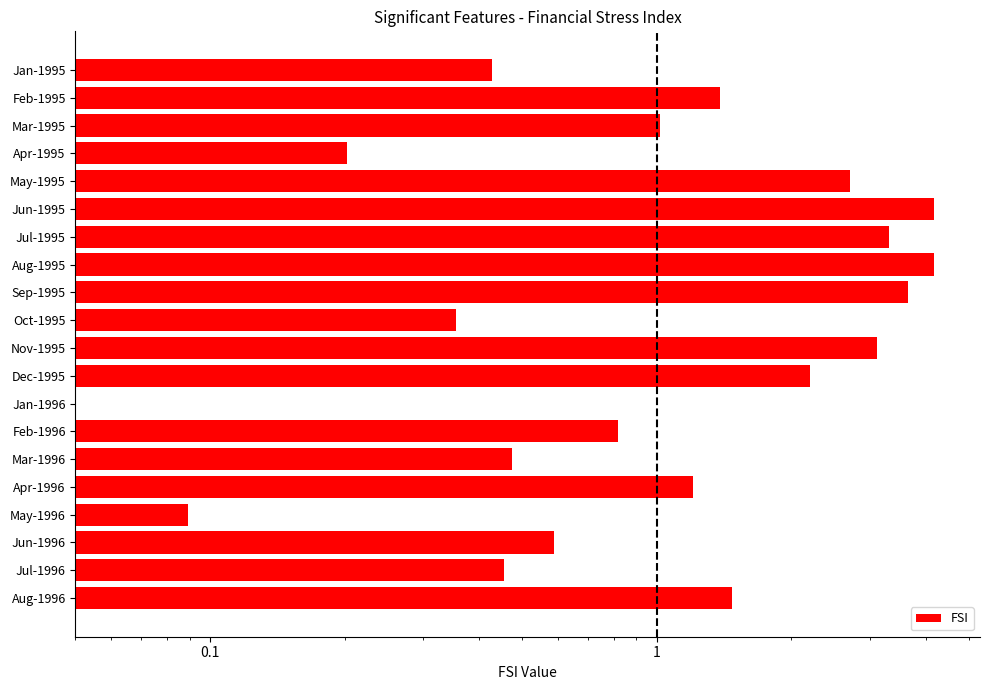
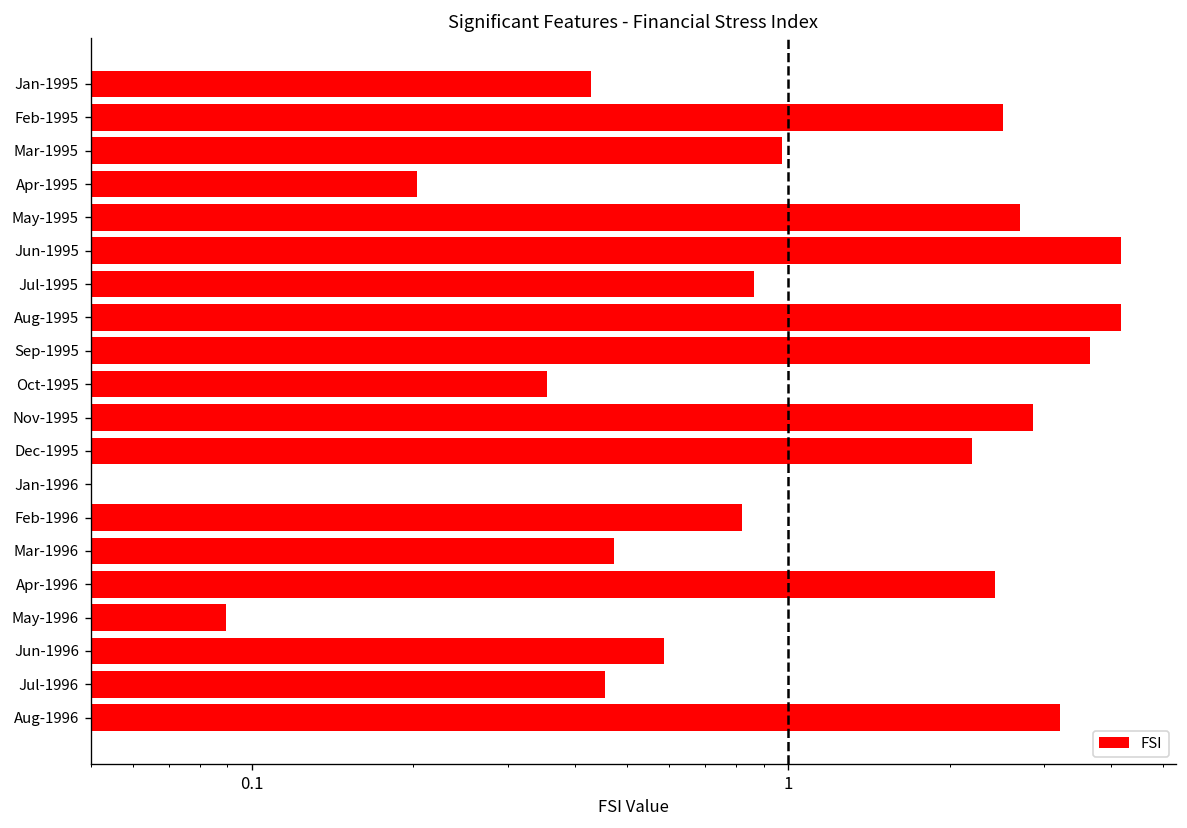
Feb-1995: 1.38 -> 2.5
Mar-1995: 1.02 -> 0.97
Jul-1995: 3.3 -> 0.86
Nov-1995: 3.1 -> 2.9
Apr-1996: 1.20 -> 2.4
Aug-1996: 1.48 -> 3.2
